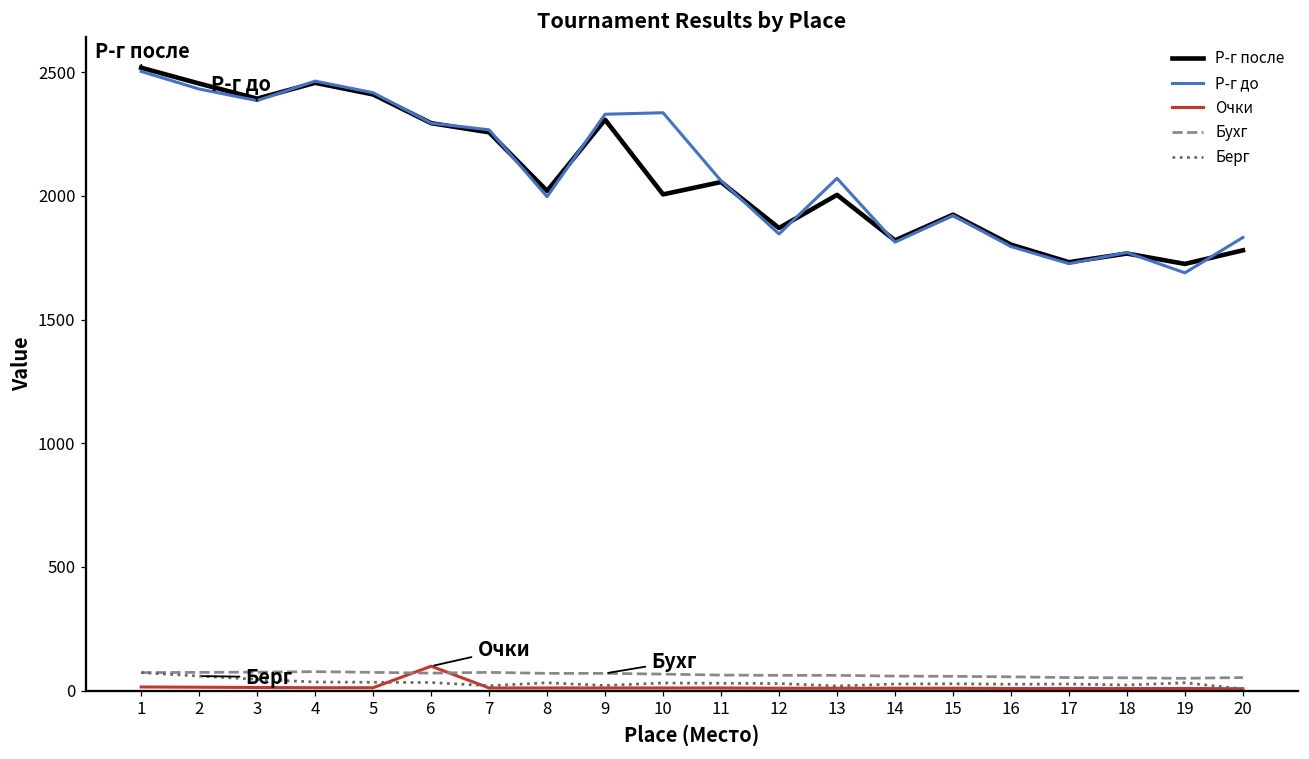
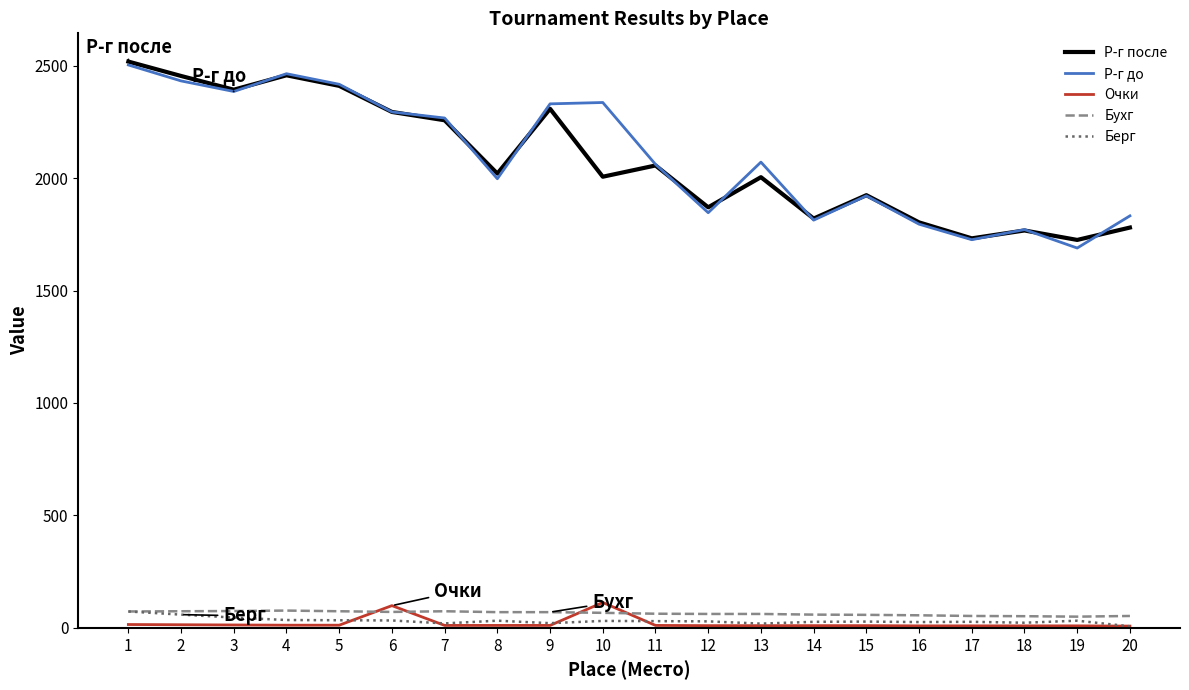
Очки, 10: 10 -> 110
